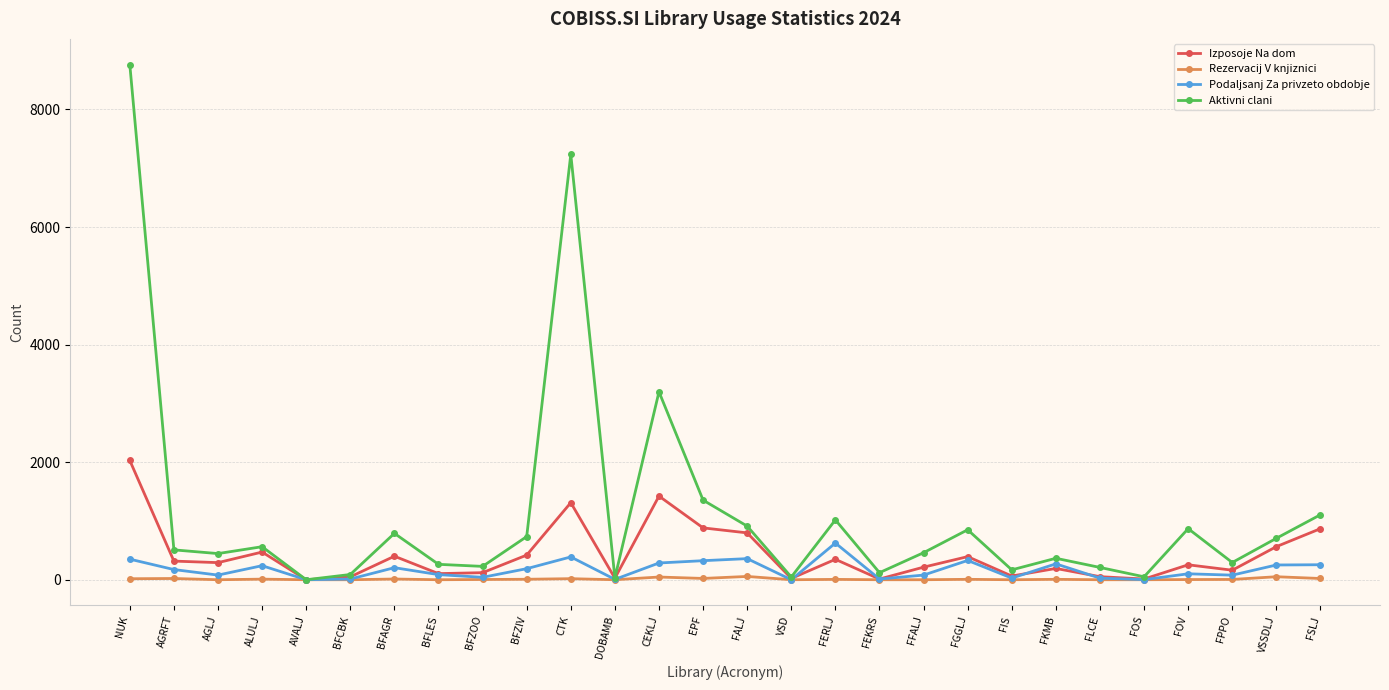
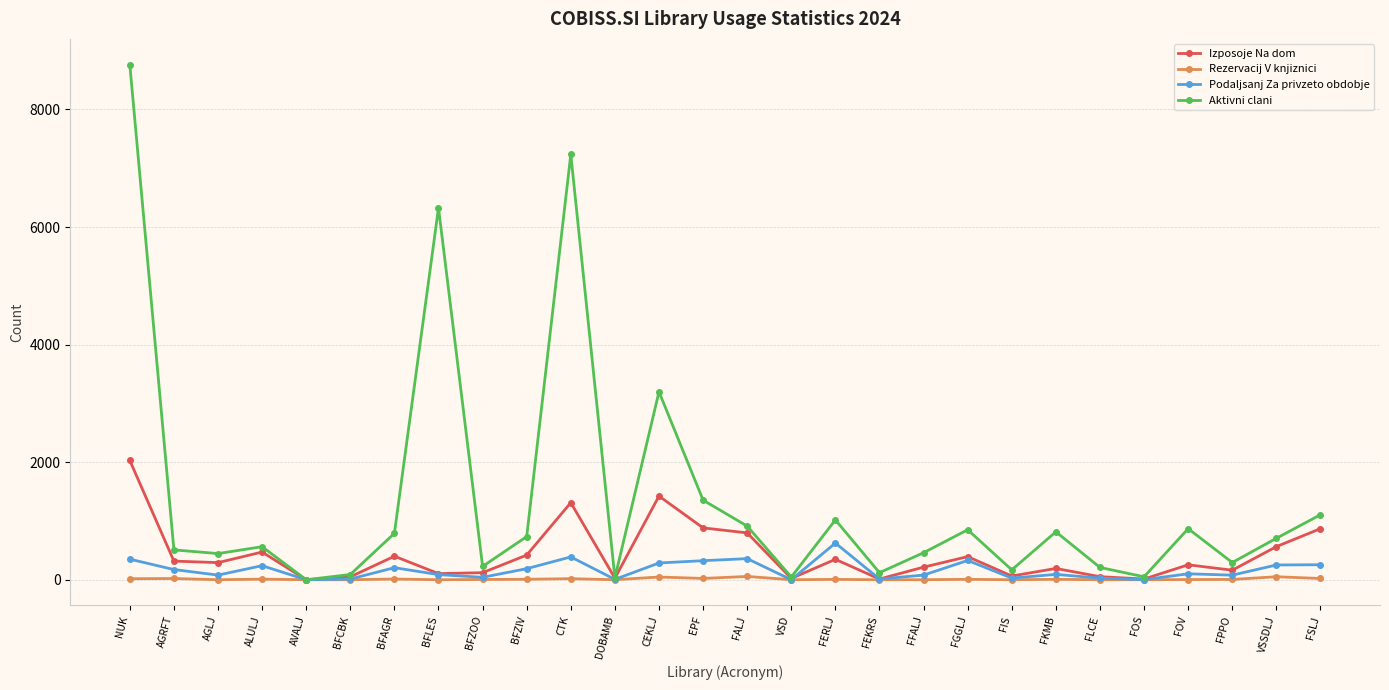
Aktivni clani, BFLES: 300 -> 6300
Podaljsanj Za privzeto obdobje, FKMB: 300 -> 100
Aktivni clani, FKMB: 400 -> 800
